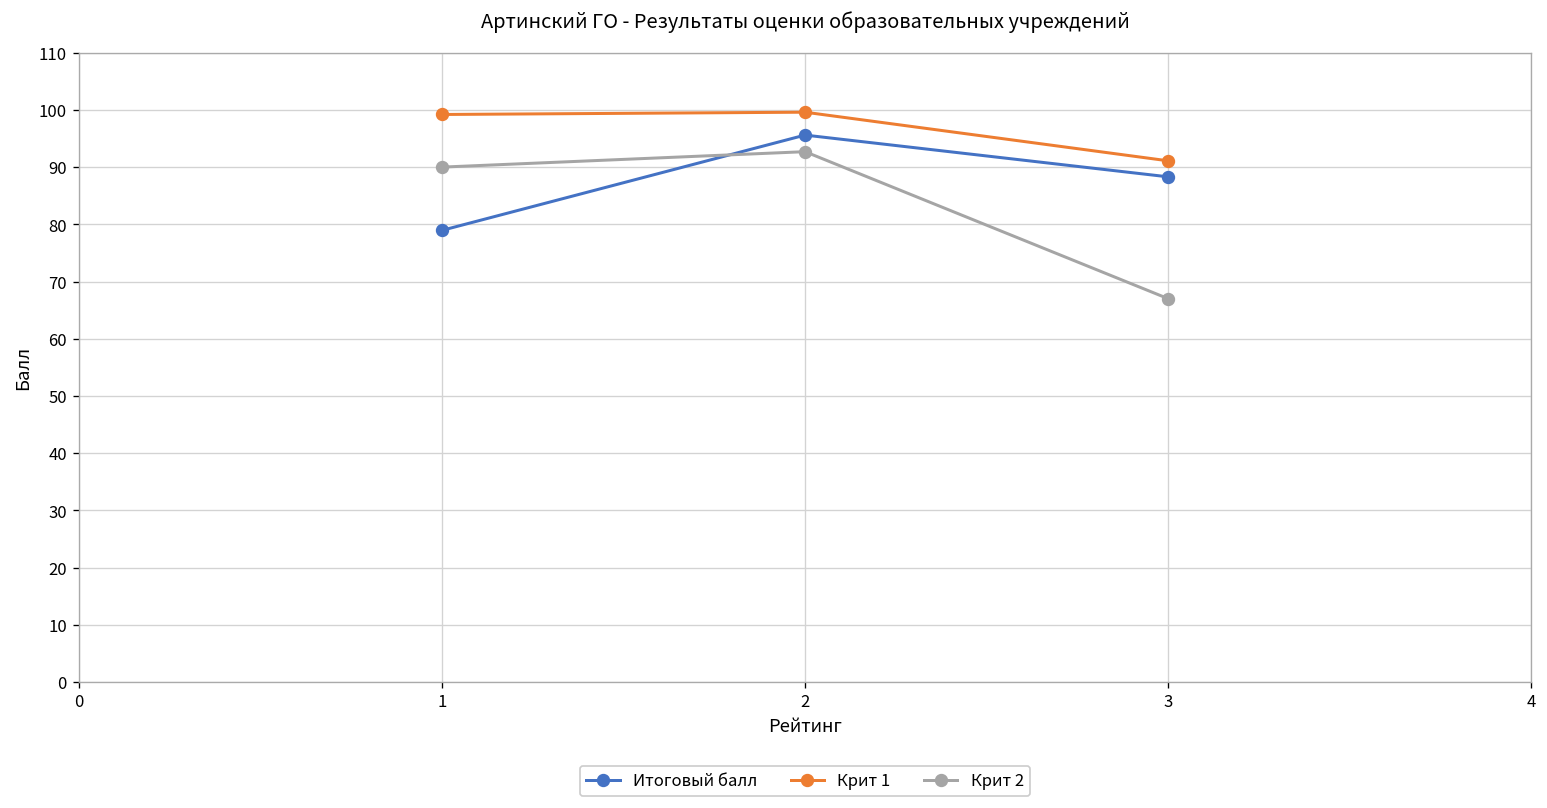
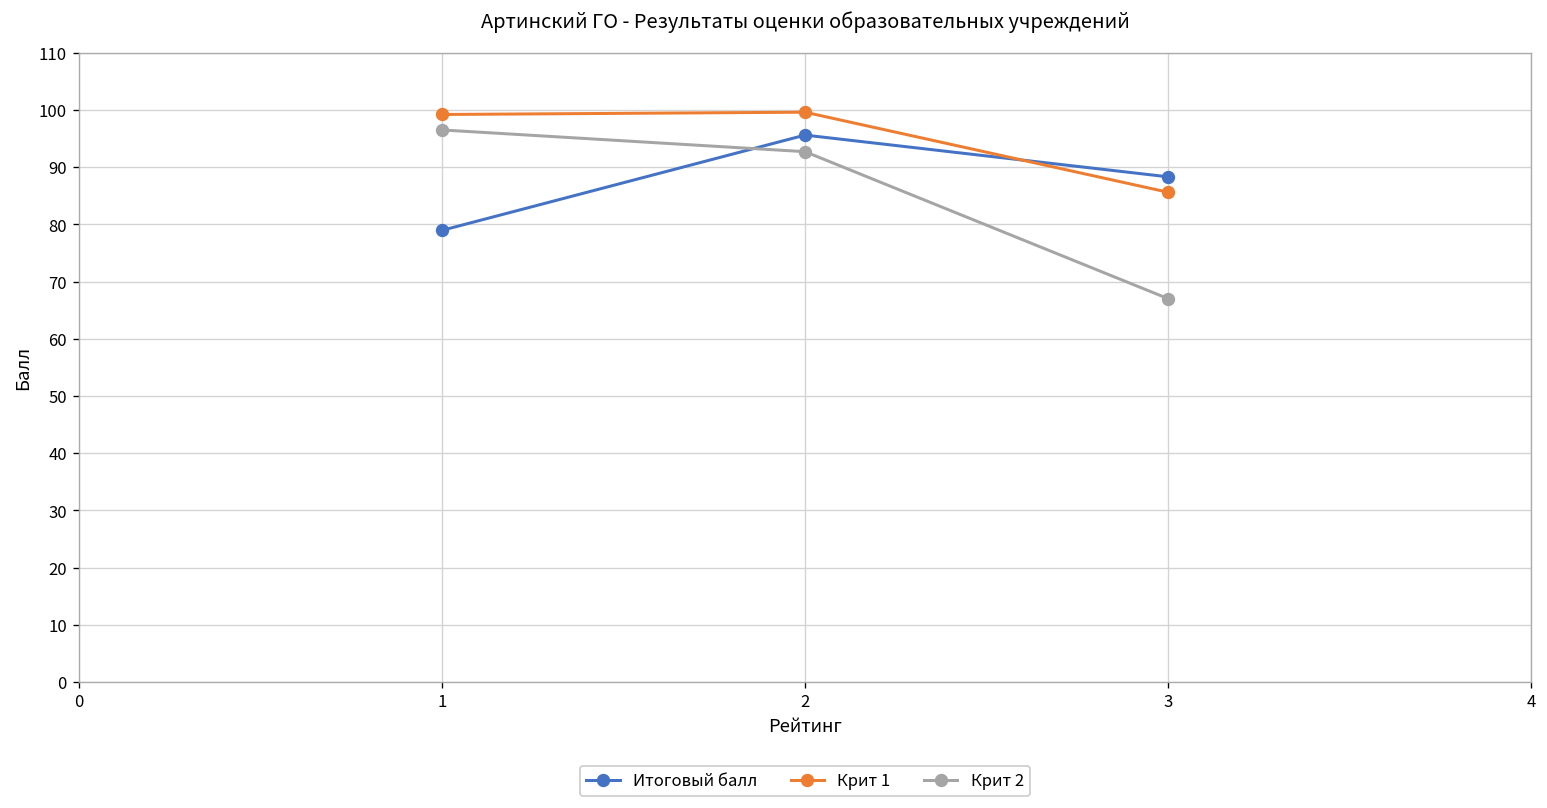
Крит 2, 1: 90 -> 97
Крит 1, 3: 91 -> 86
